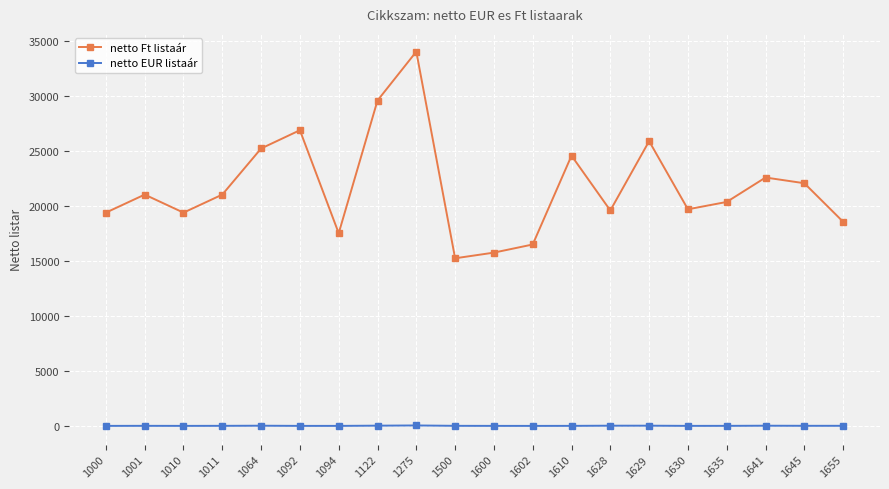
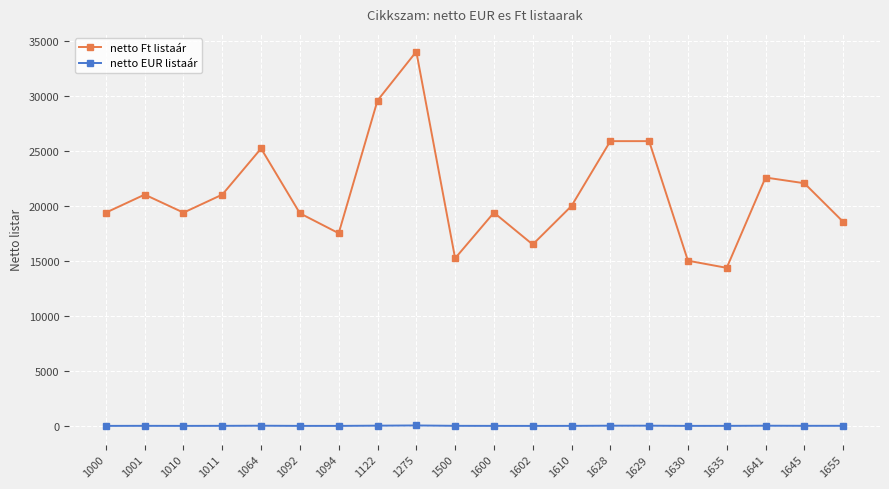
netto Ft listaár, 1092: 26900 -> 19300
netto Ft listaár, 1600: 15800 -> 19400
netto Ft listaár, 1610: 24600 -> 20000
netto Ft listaár, 1628: 19600 -> 25900
netto Ft listaár, 1630: 19700 -> 15000
netto Ft listaár, 1635: 20400 -> 14400
